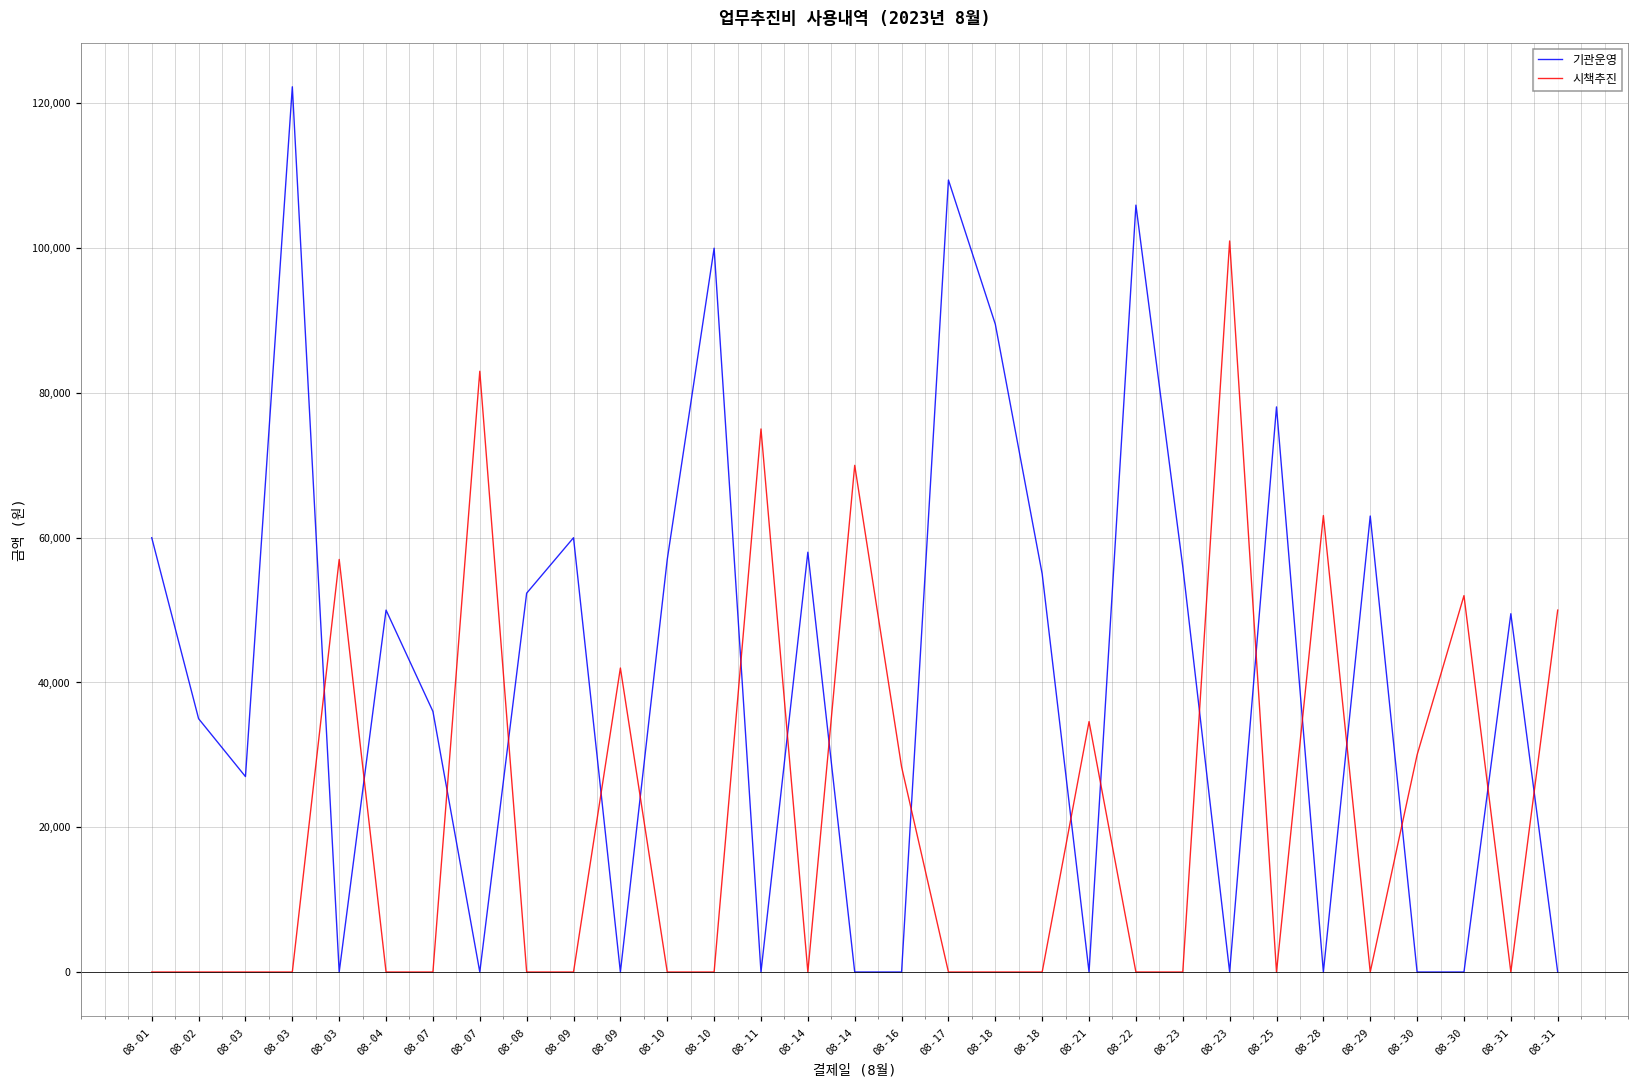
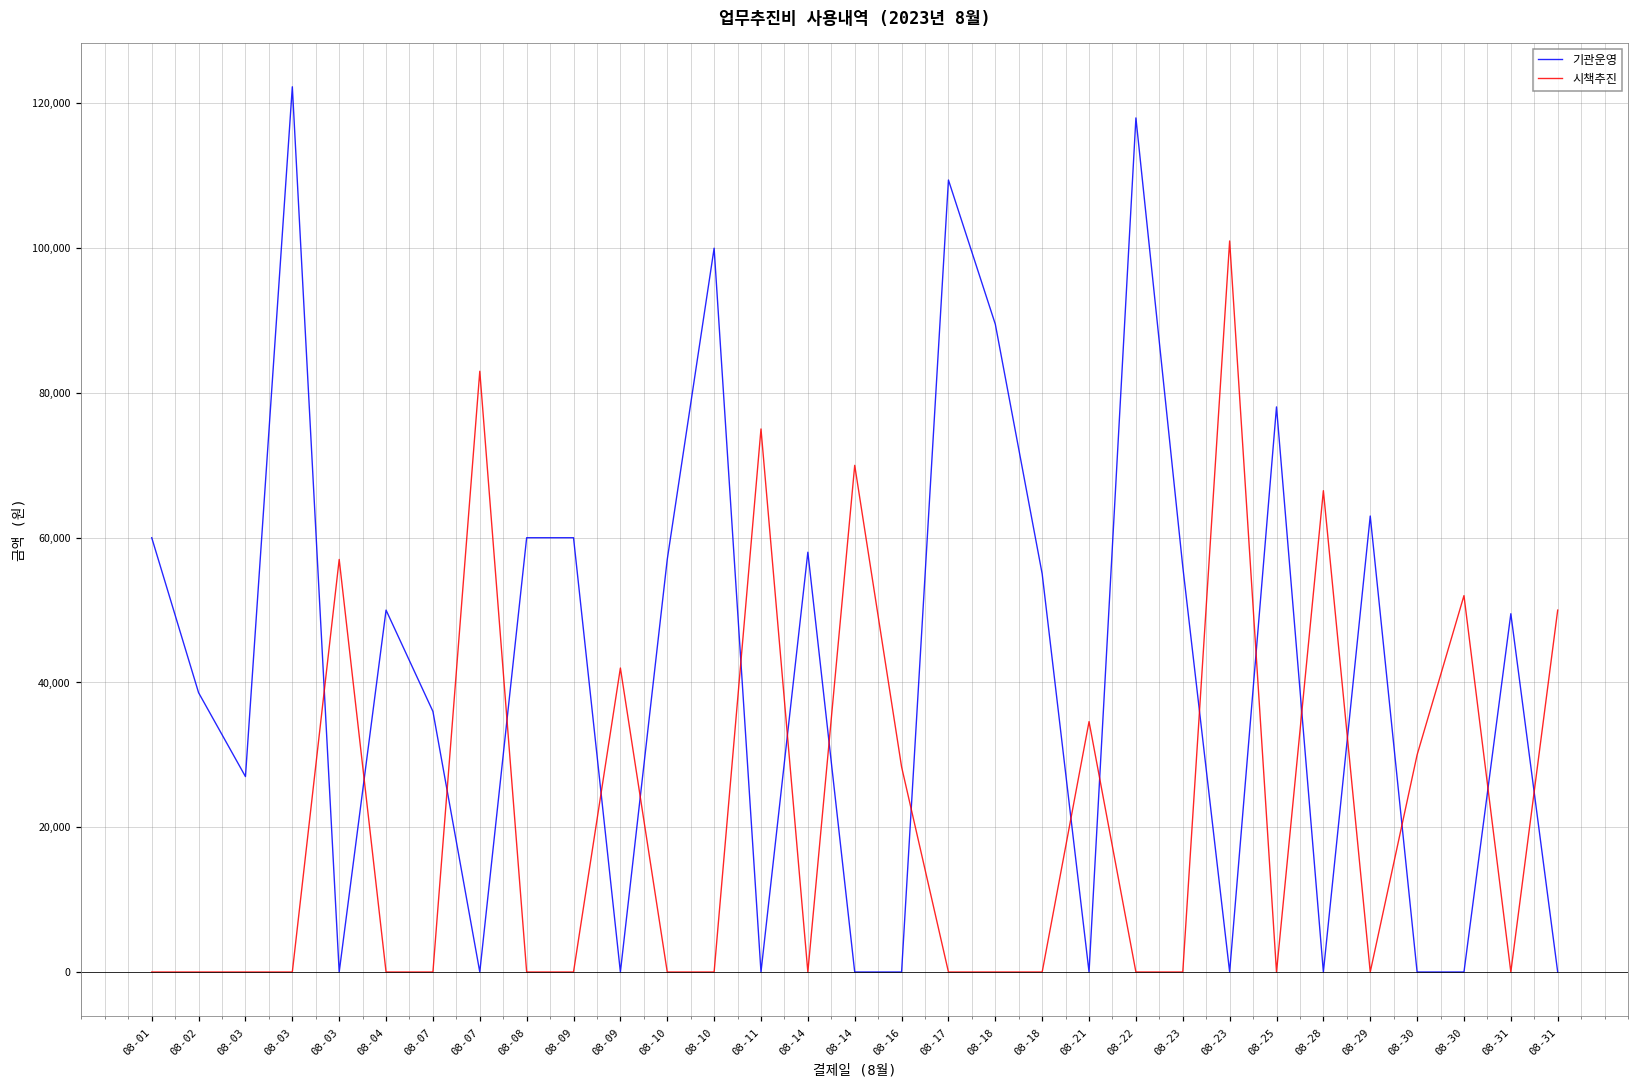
기관운영, 08-02: 35,000 -> 39,000
기관운영, 08-08: 52,000 -> 60,000
기관운영, 08-22: 106,000 -> 118,000
시책추진, 08-28: 63,000 -> 67,000
